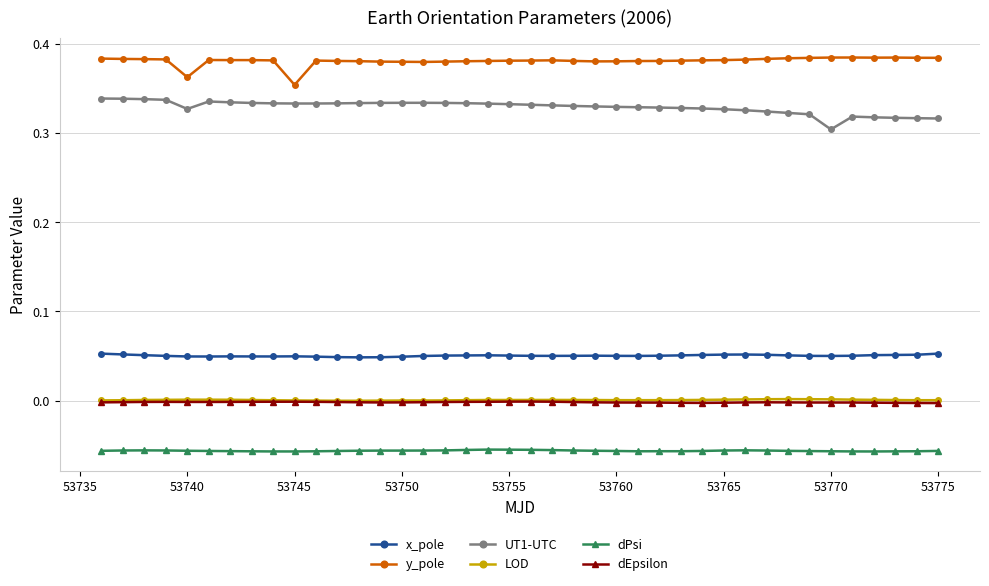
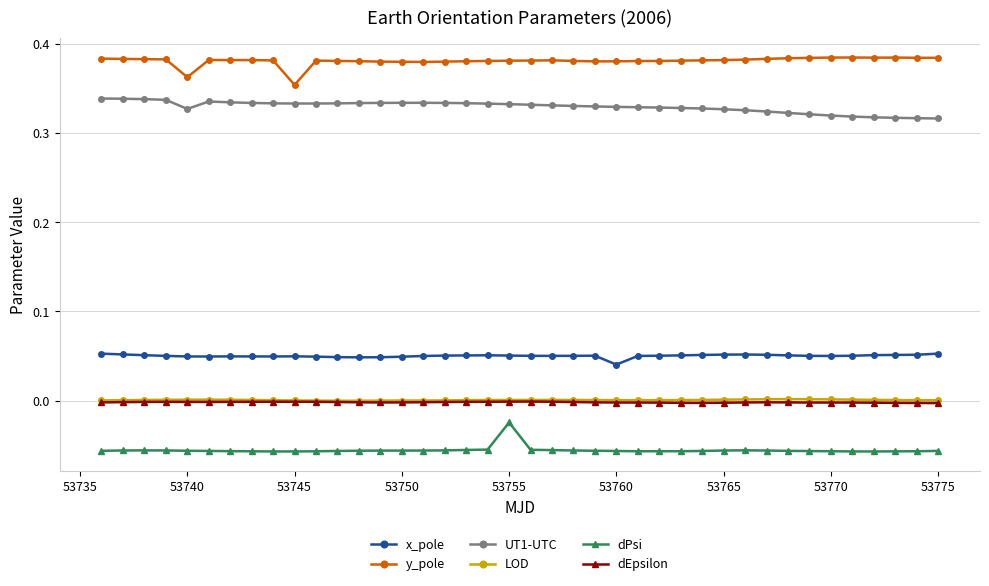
dPsi, 53755: -0.06 -> -0.02
x_pole, 53760: 0.05 -> 0.04
UT1-UTC, 53770: 0.30 -> 0.32
